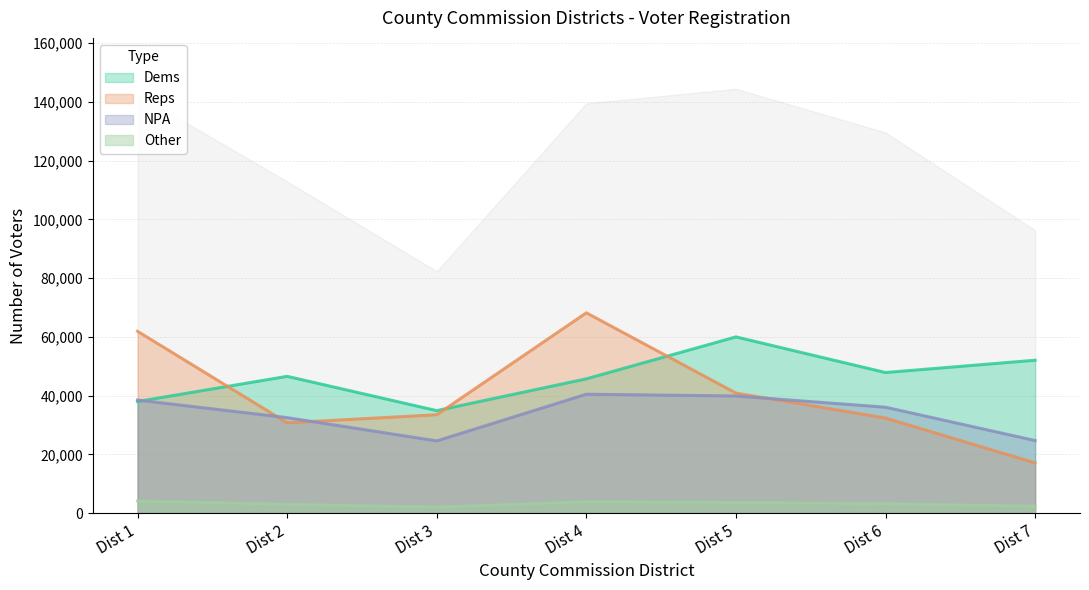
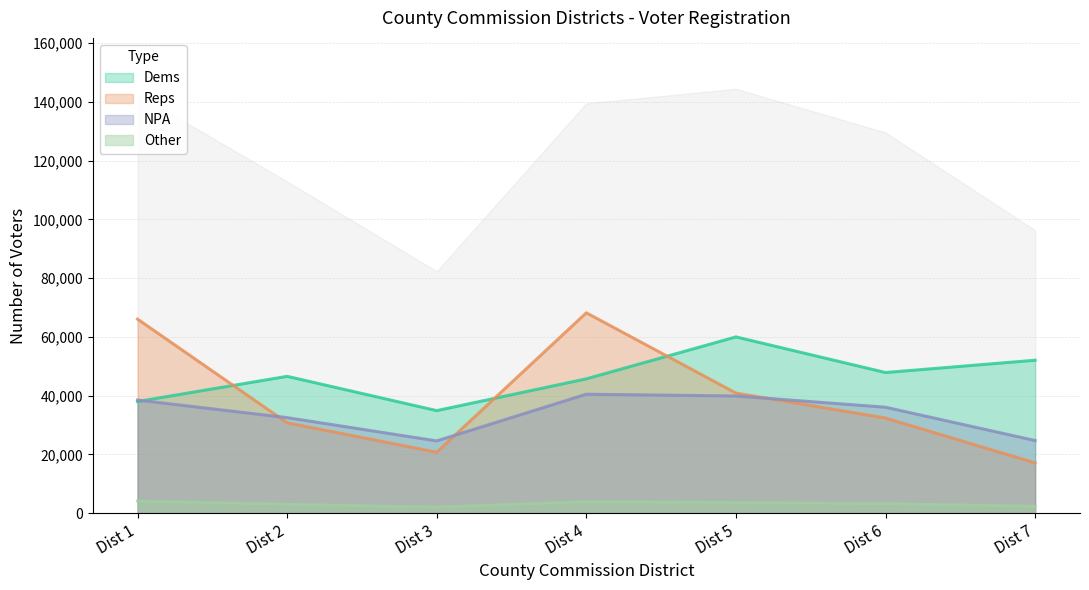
Reps, Dist 1: 62,000 -> 66,000
Reps, Dist 3: 34,000 -> 21,000
